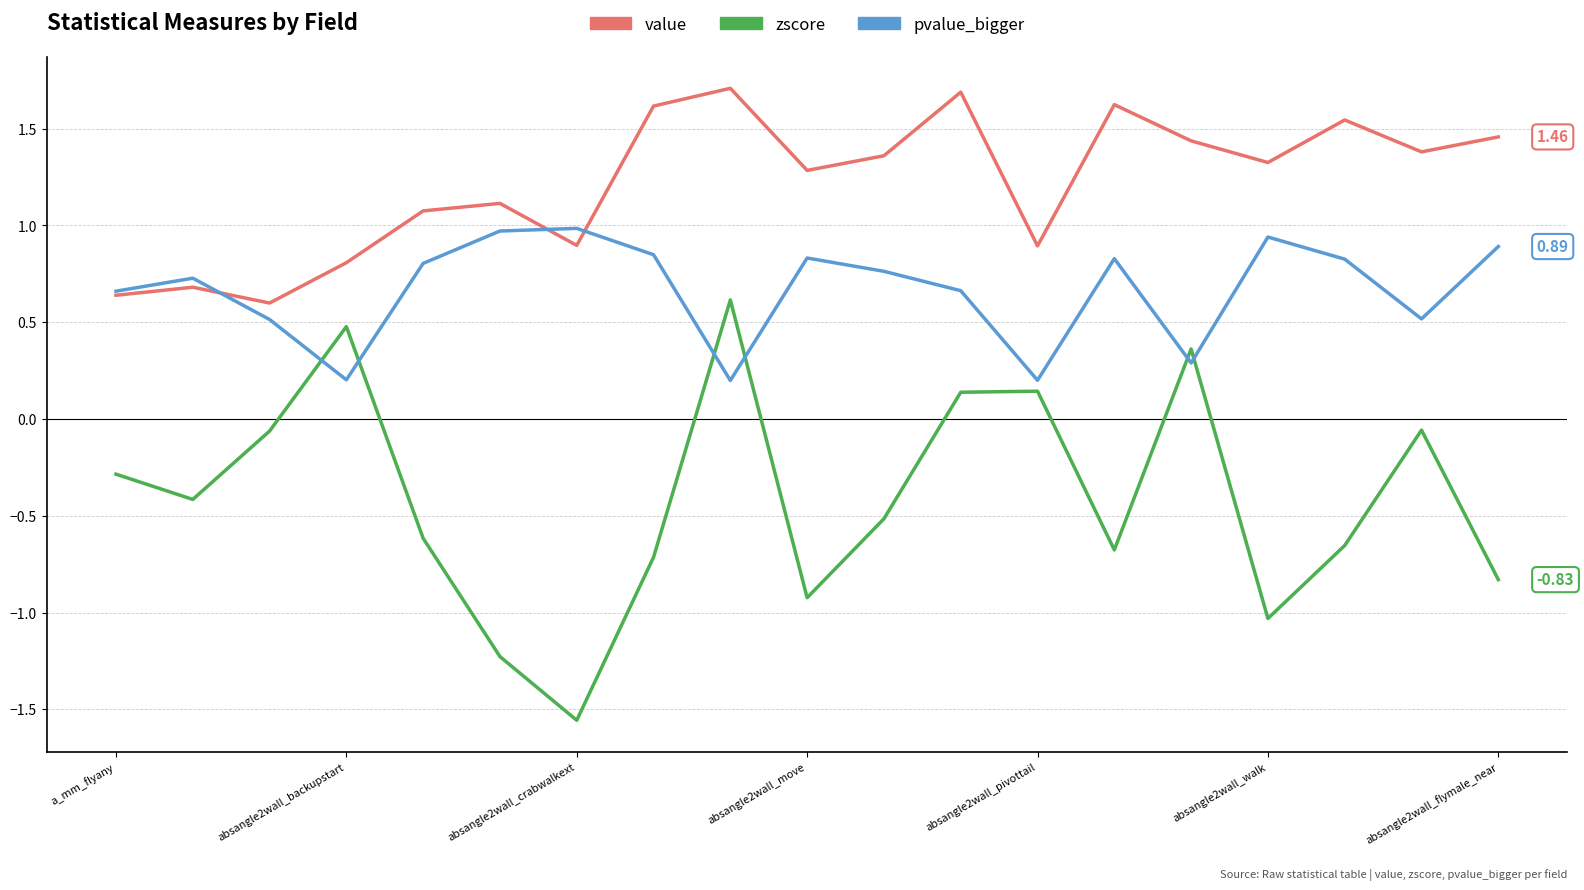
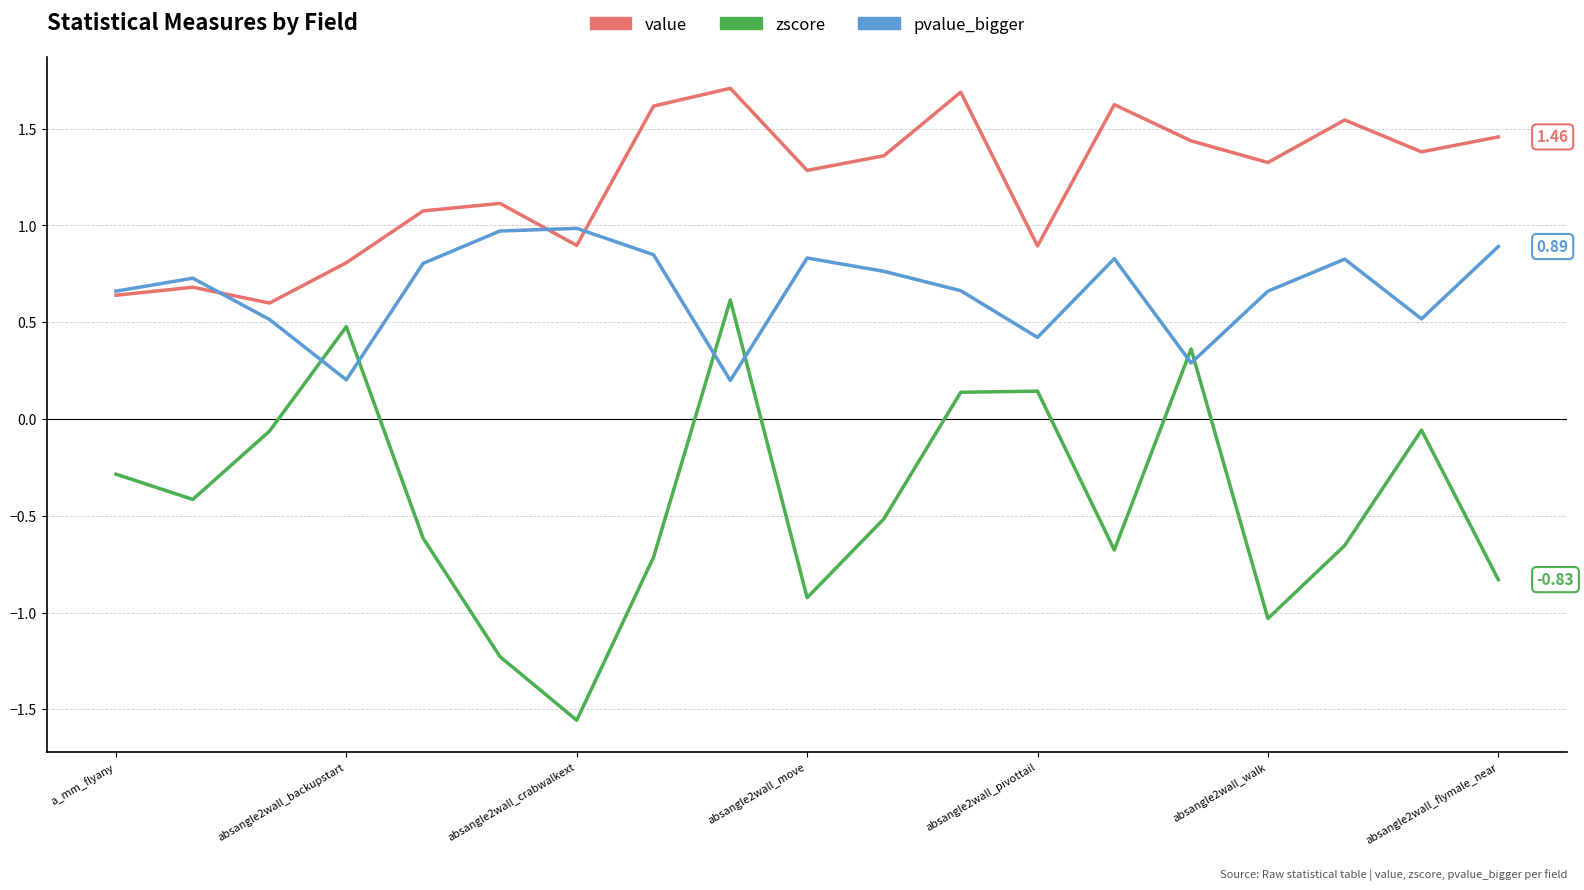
pvalue_bigger, absangle2wall_pivottail: 0.20 -> 0.42
pvalue_bigger, absangle2wall_walk: 0.94 -> 0.66
